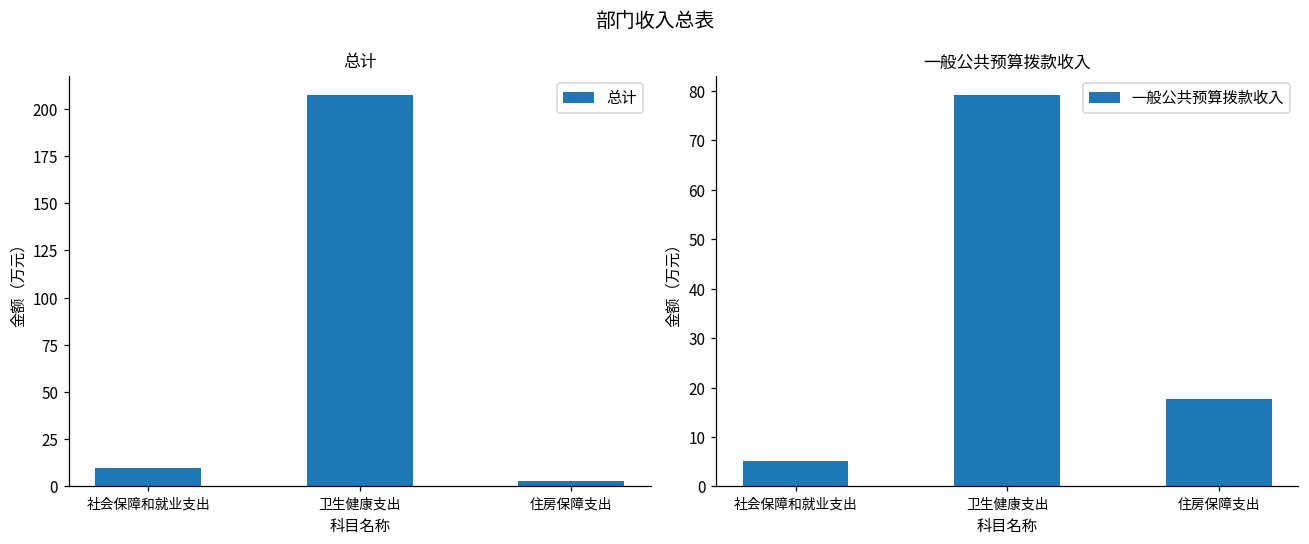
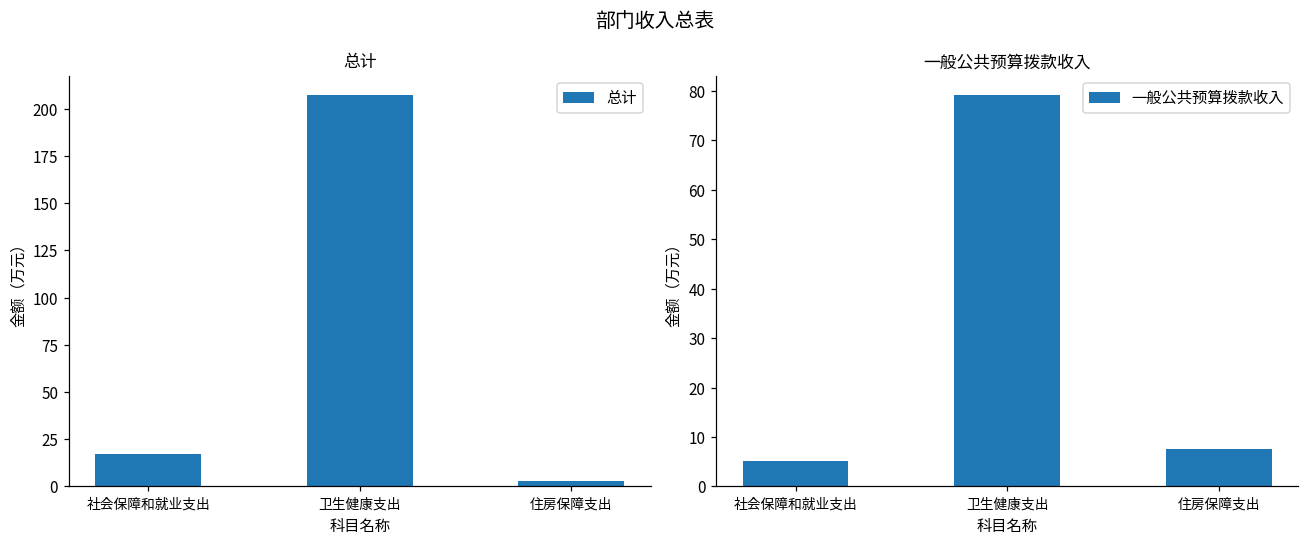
总计, 社会保障和就业支出: 10 -> 17
一般公共预算拨款收入, 住房保障支出: 18 -> 8
